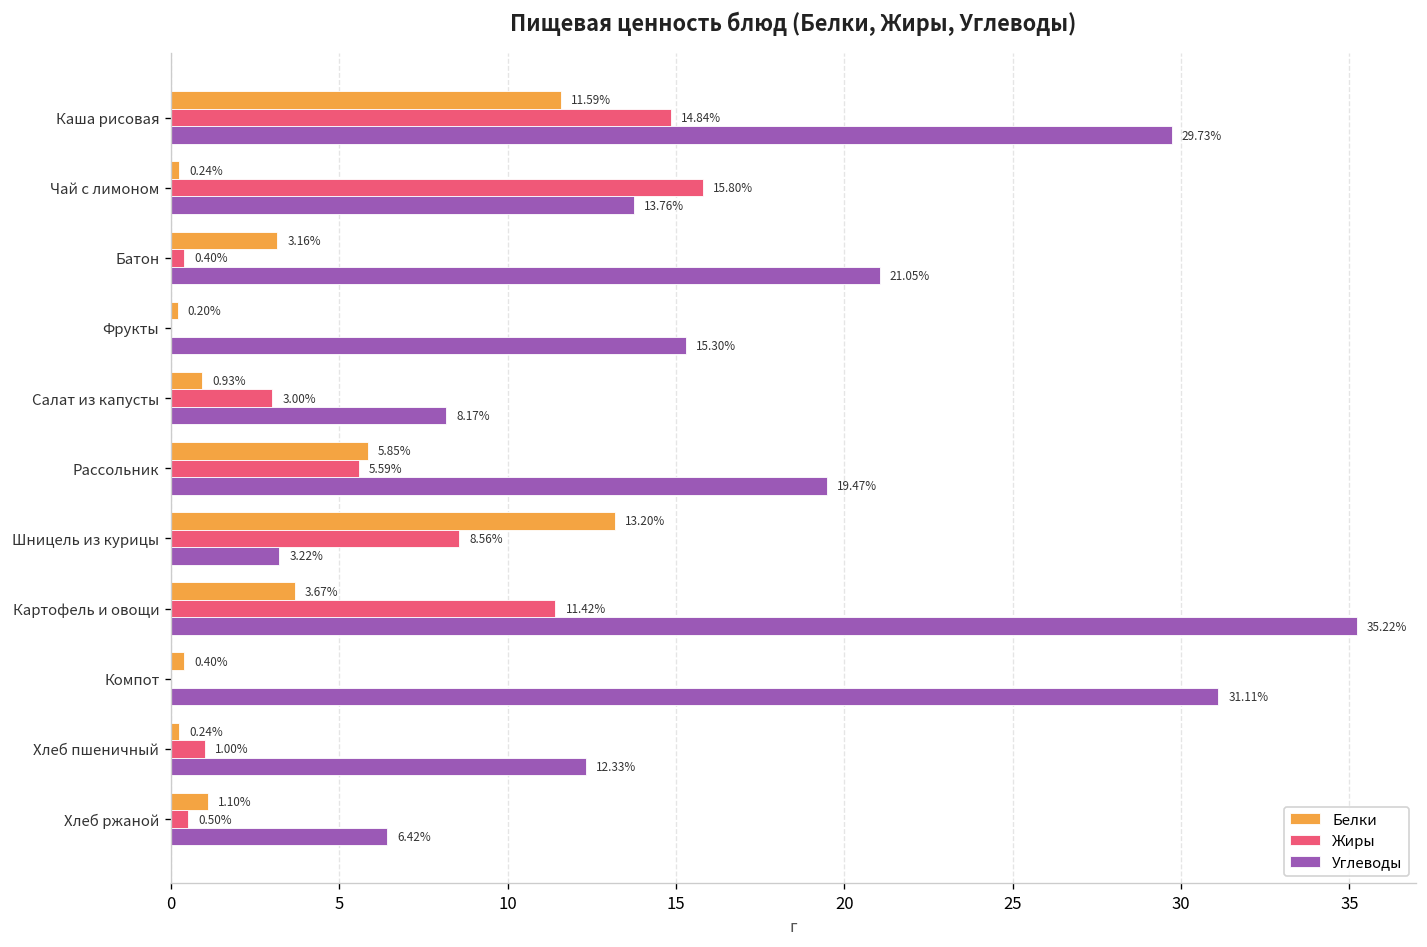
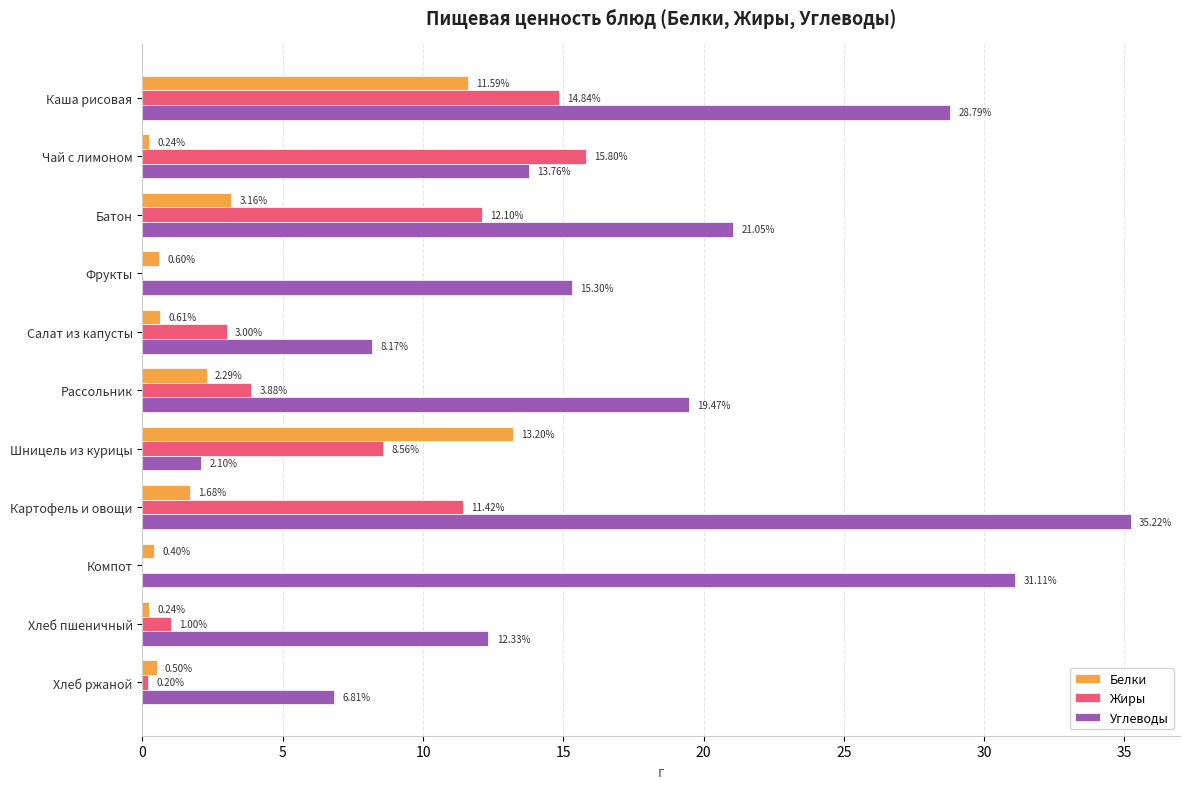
Углеводы, Каша рисовая: 29.73% -> 28.79%
Жиры, Батон: 0.40% -> 12.10%
Белки, Фрукты: 0.20% -> 0.60%
Белки, Салат из капусты: 0.93% -> 0.61%
Белки, Рассольник: 5.85% -> 2.29%
Жиры, Рассольник: 5.59% -> 3.88%
Углеводы, Шницель из курицы: 3.22% -> 2.10%
Белки, Картофель и овощи: 3.67% -> 1.68%
Белки, Хлеб ржаной: 1.10% -> 0.50%
Жиры, Хлеб ржаной: 0.50% -> 0.20%
Углеводы, Хлеб ржаной: 6.42% -> 6.81%
